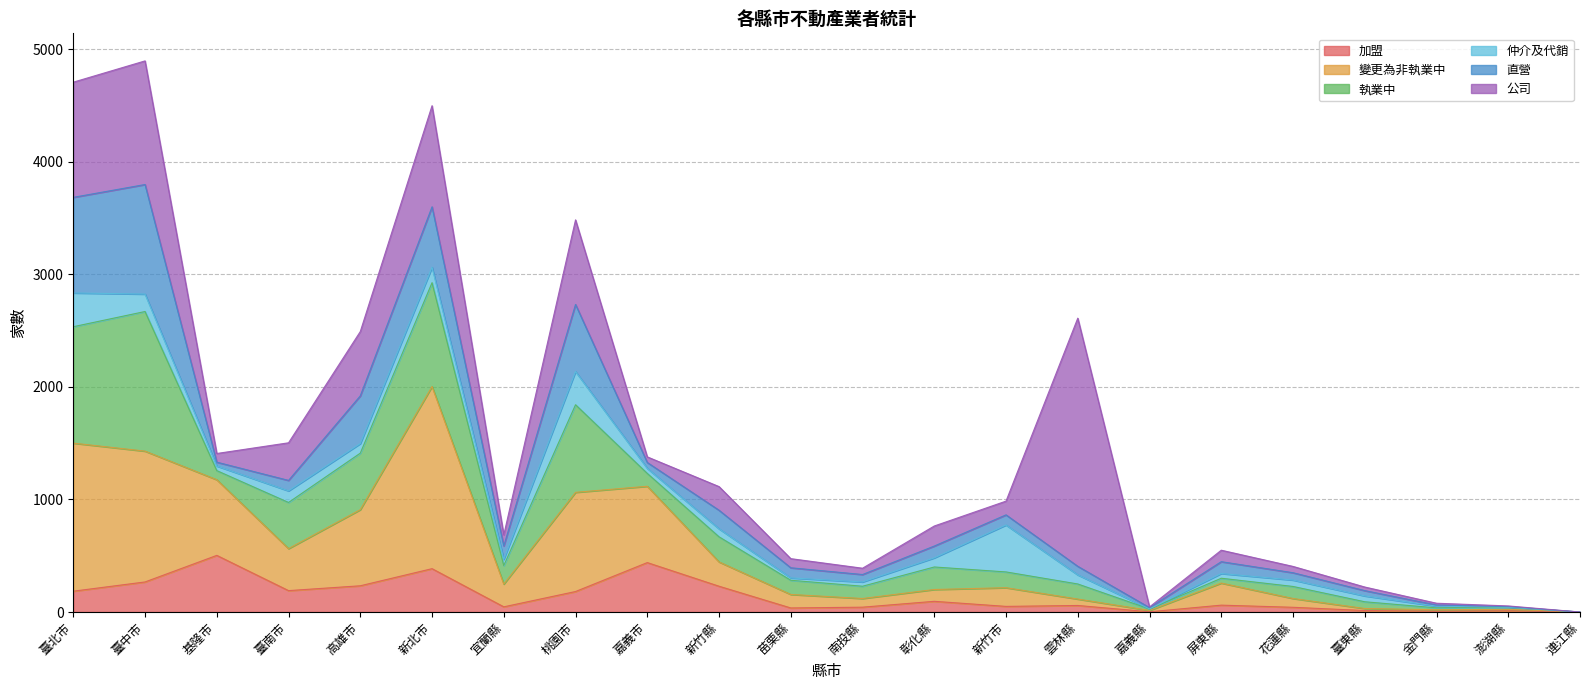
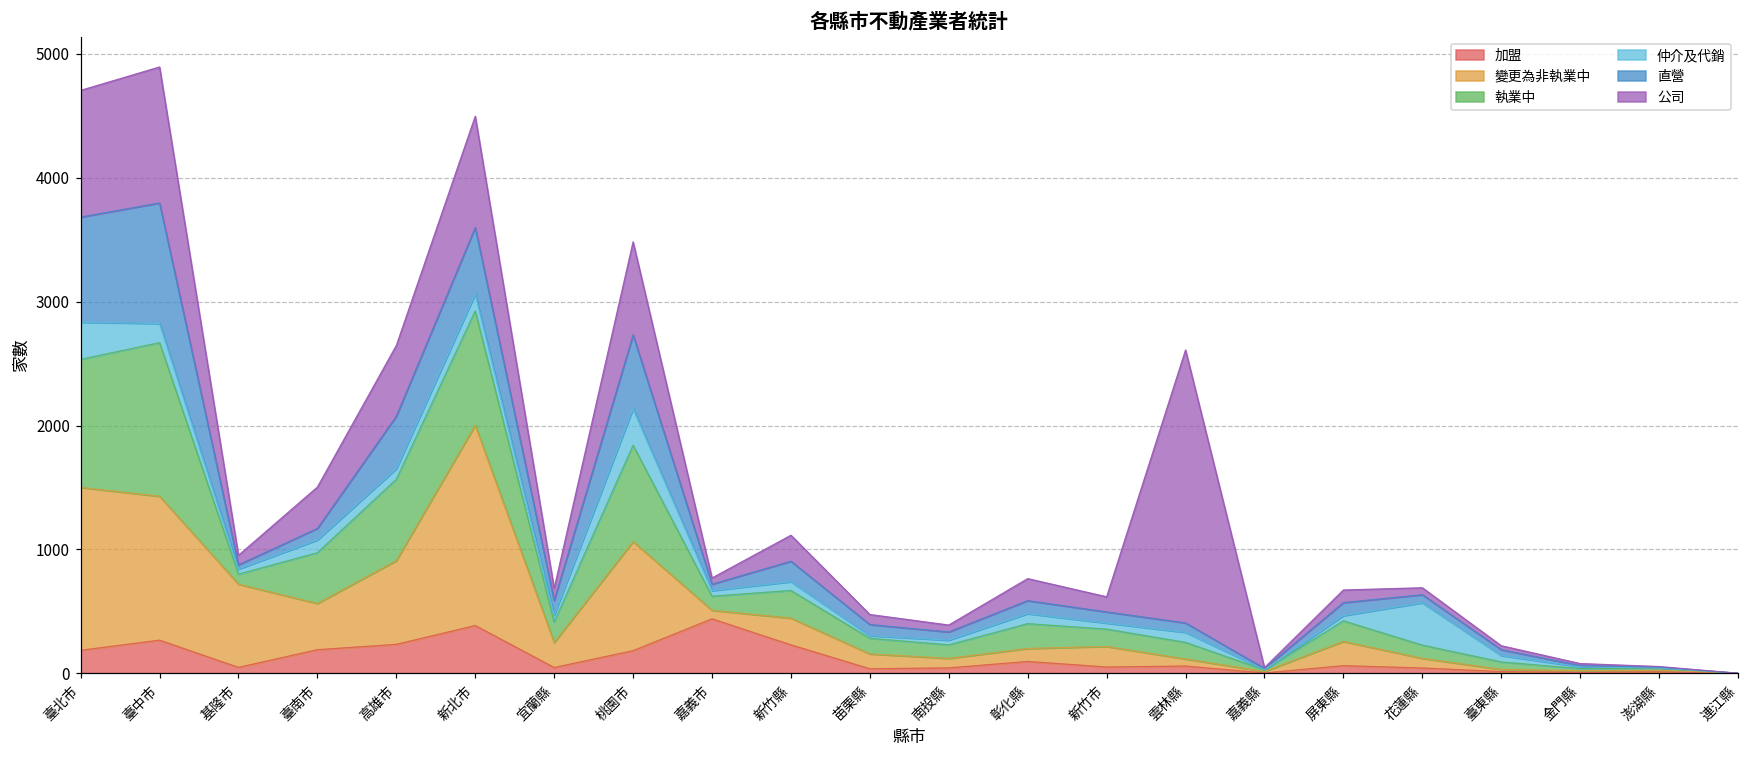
加盟, 基隆市: 500 -> 50
執業中, 高雄市: 500 -> 660
變更為非執業中, 嘉義市: 680 -> 70
仲介及代銷, 新竹市: 420 -> 50
執業中, 屏東縣: 40 -> 170
仲介及代銷, 花蓮縣: 60 -> 340
